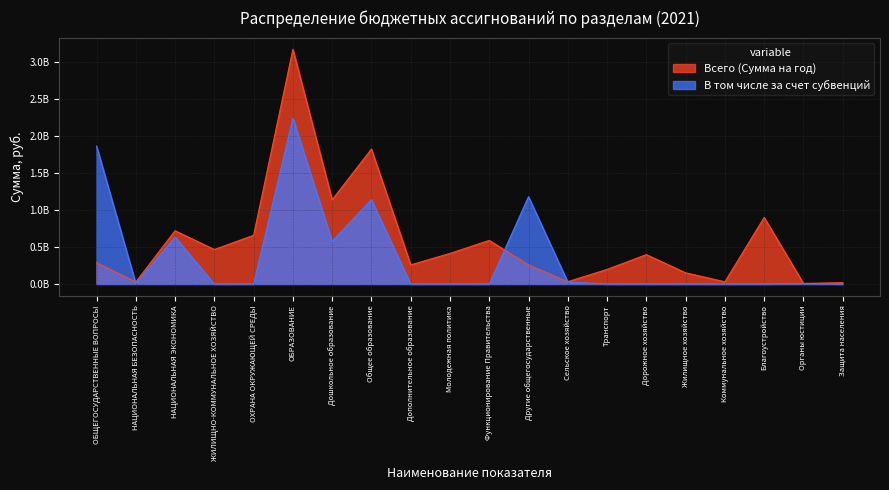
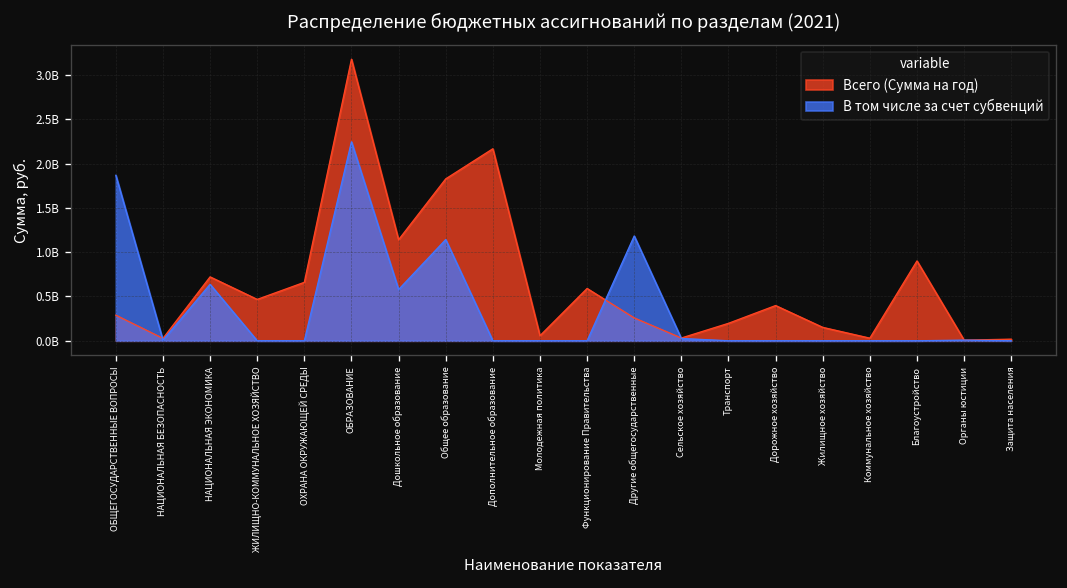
Всего (Сумма на год), Дополнительное образование: 300000000 -> 2200000000
Всего (Сумма на год), Молодежная политика: 400000000 -> 100000000
